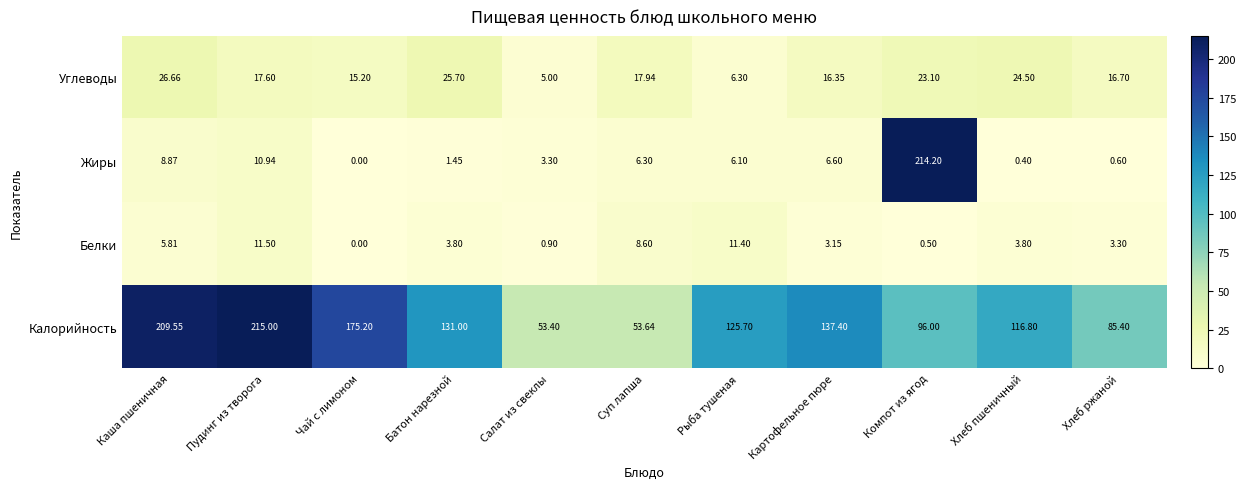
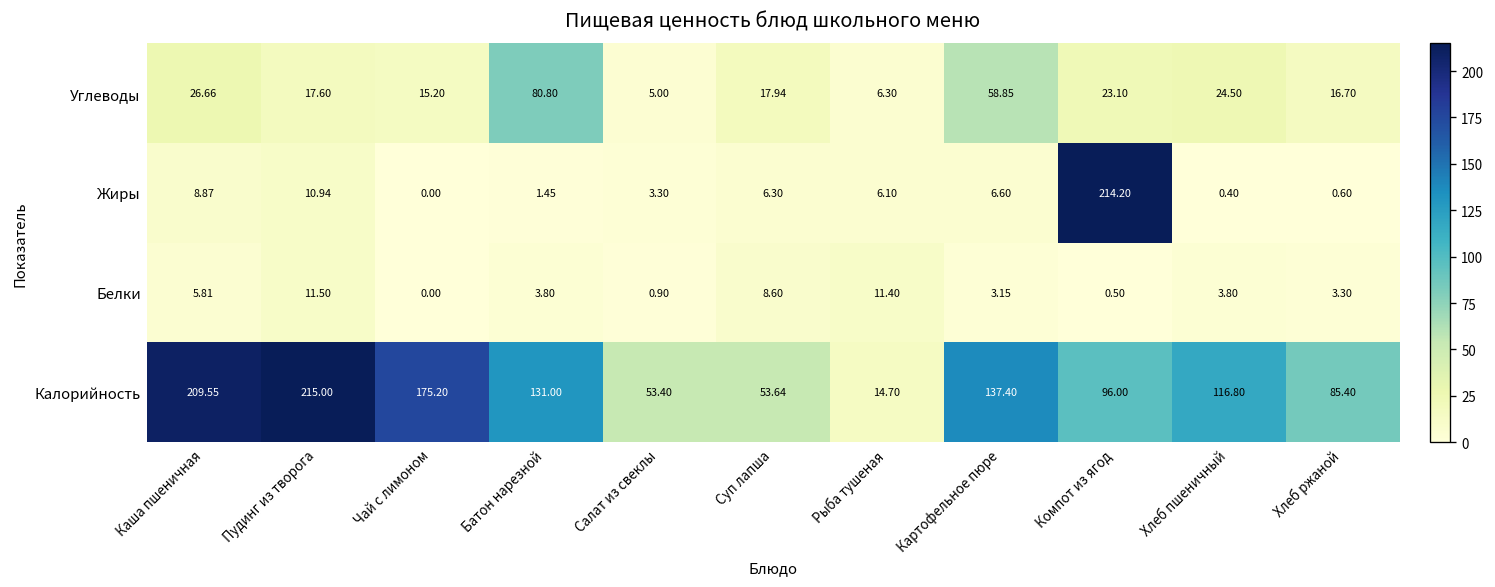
Углеводы, Батон нарезной: 25.70 -> 80.80
Углеводы, Картофельное пюре: 16.35 -> 58.85
Калорийность, Рыба тушеная: 125.70 -> 14.70
